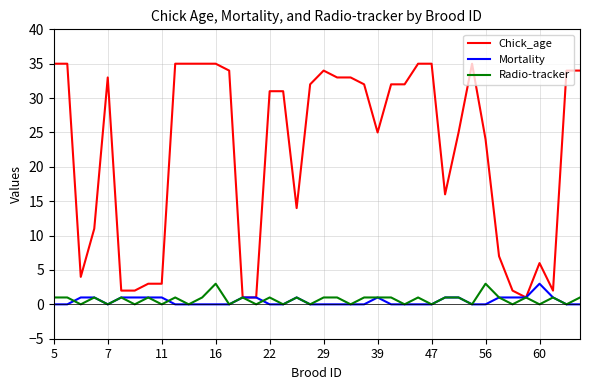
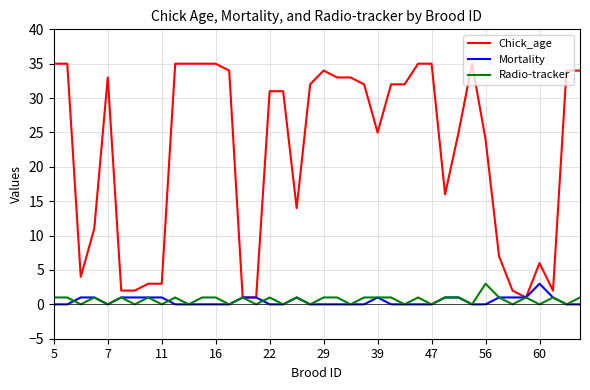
Radio-tracker, 16: 3 -> 1
